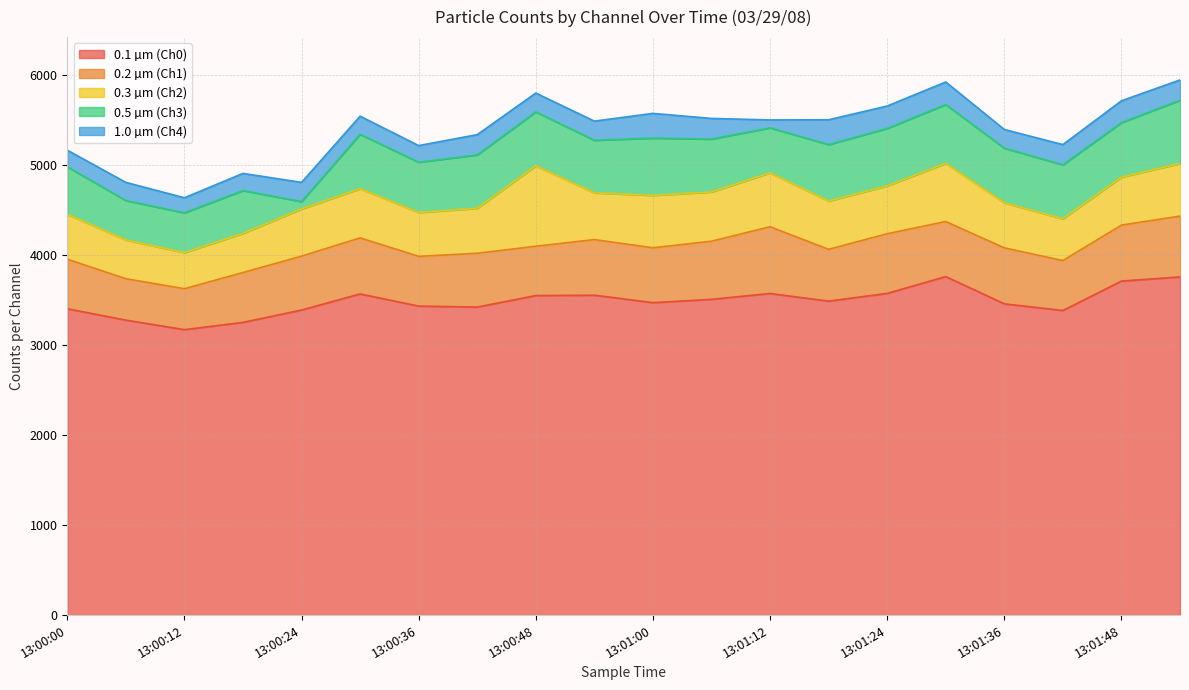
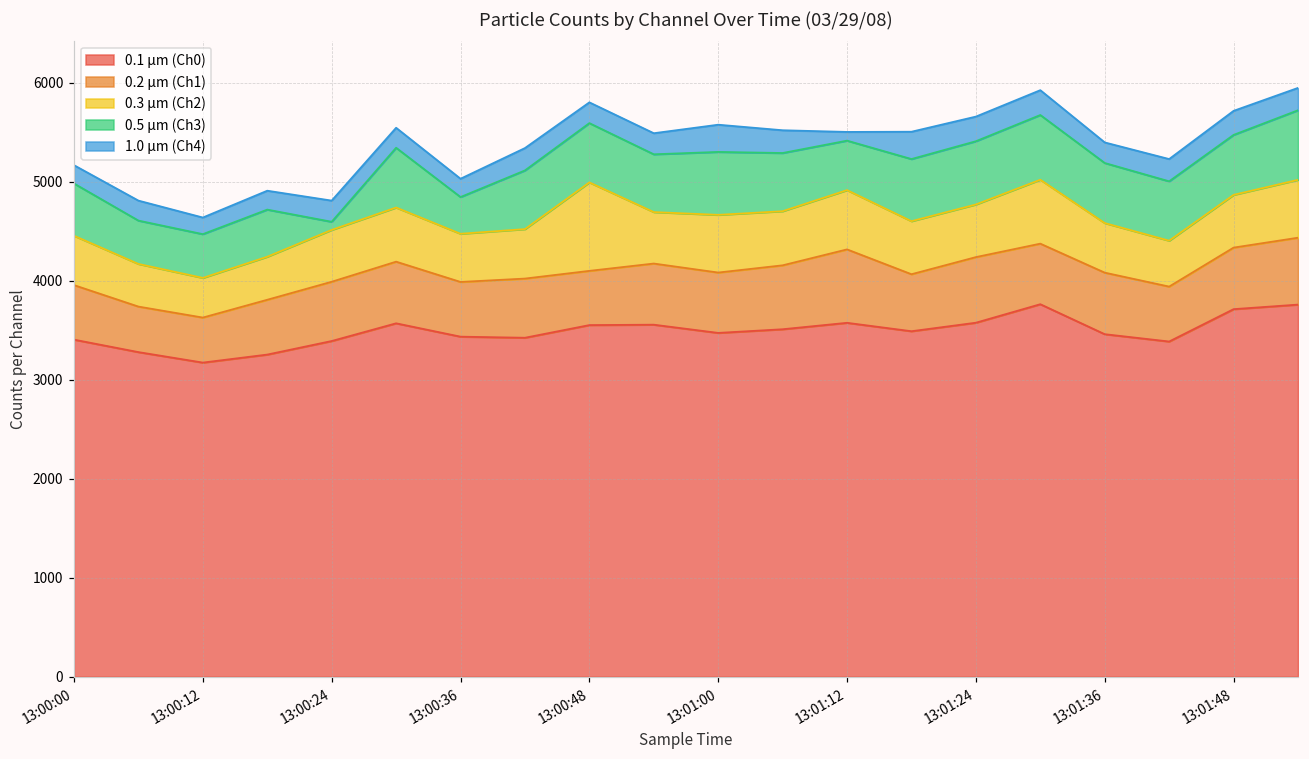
0.5 µm (Ch3), 13:00:36: 600 -> 400
